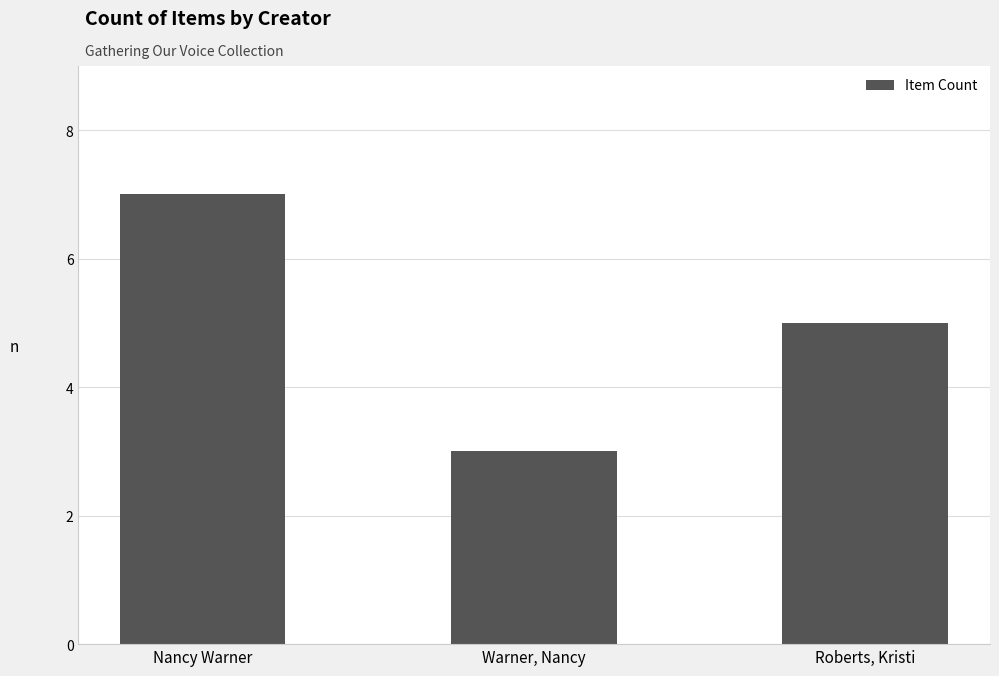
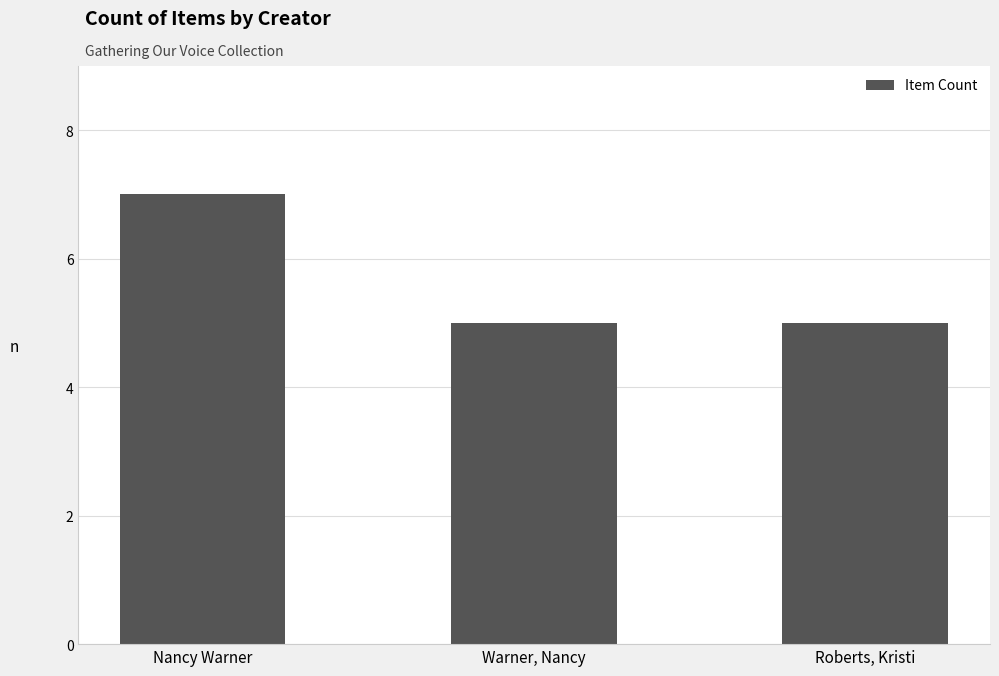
Warner, Nancy: 3 -> 5
